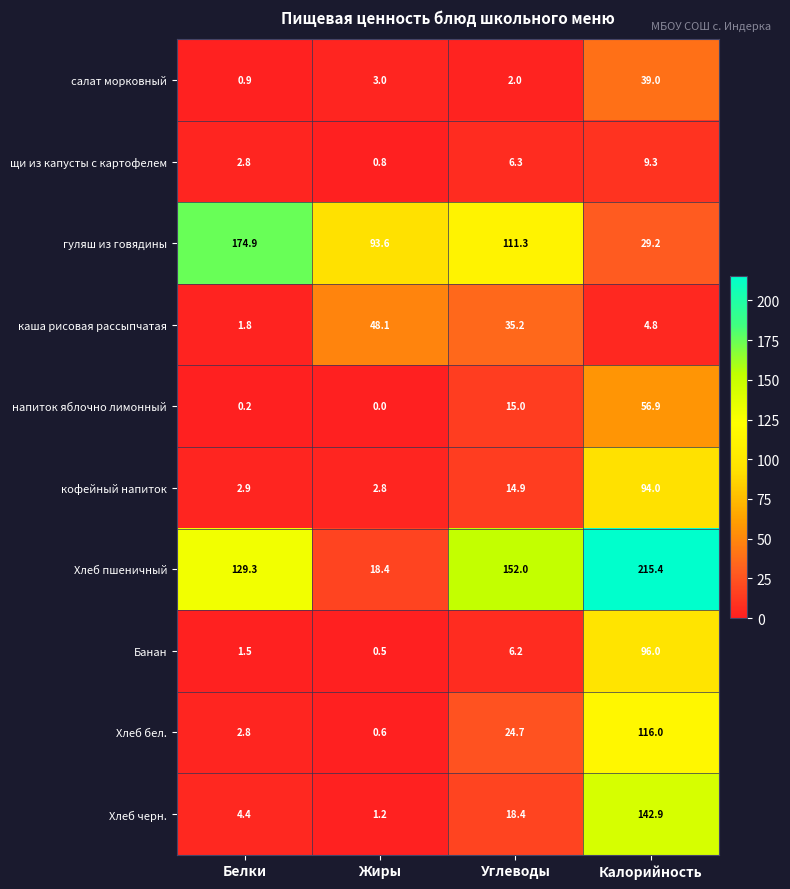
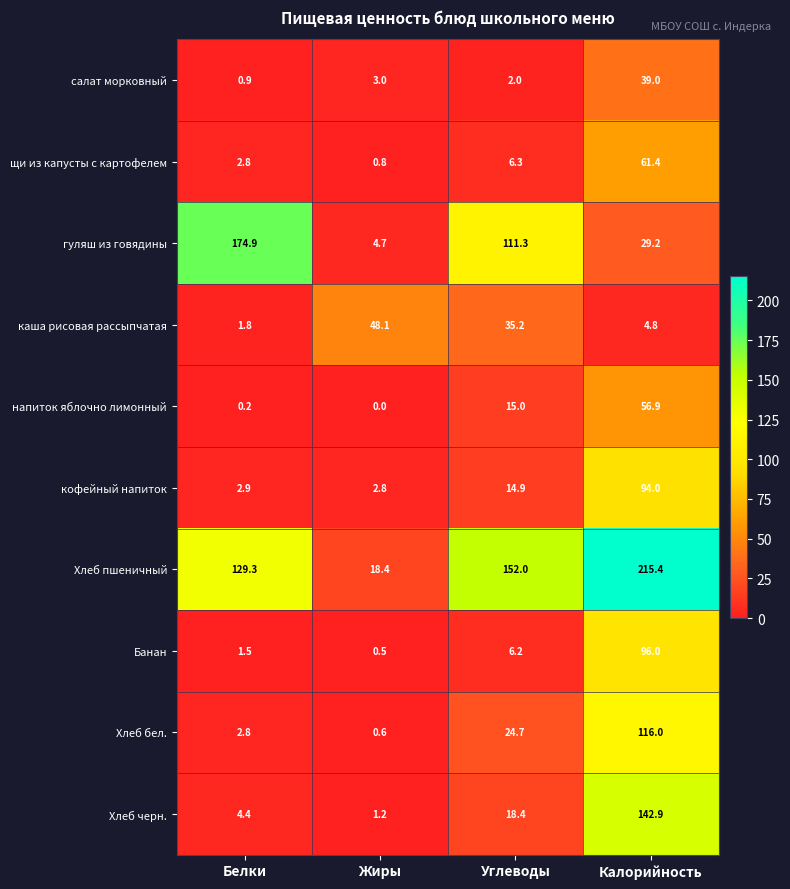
щи из капусты с картофелем, Калорийность: 9.3 -> 61.4
гуляш из говядины, Жиры: 93.6 -> 4.7
